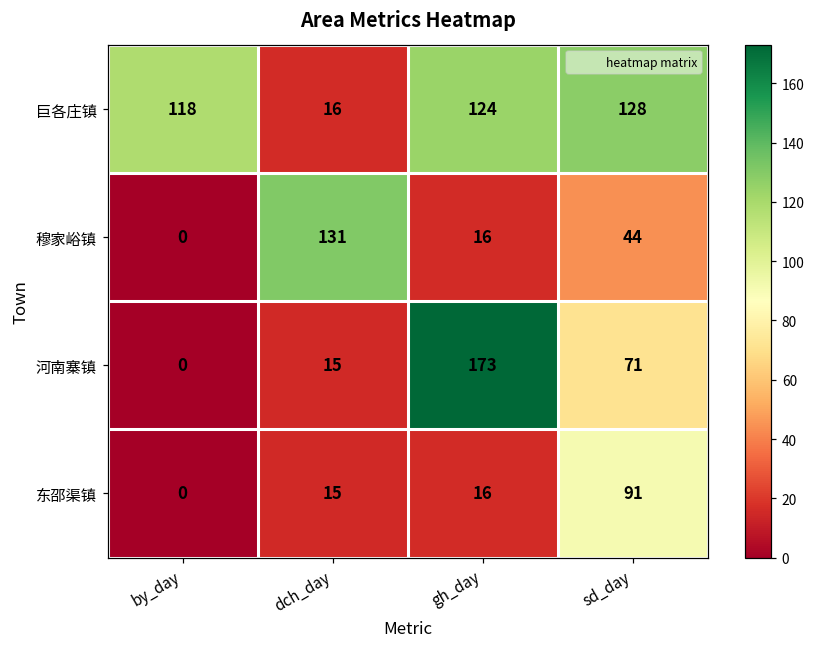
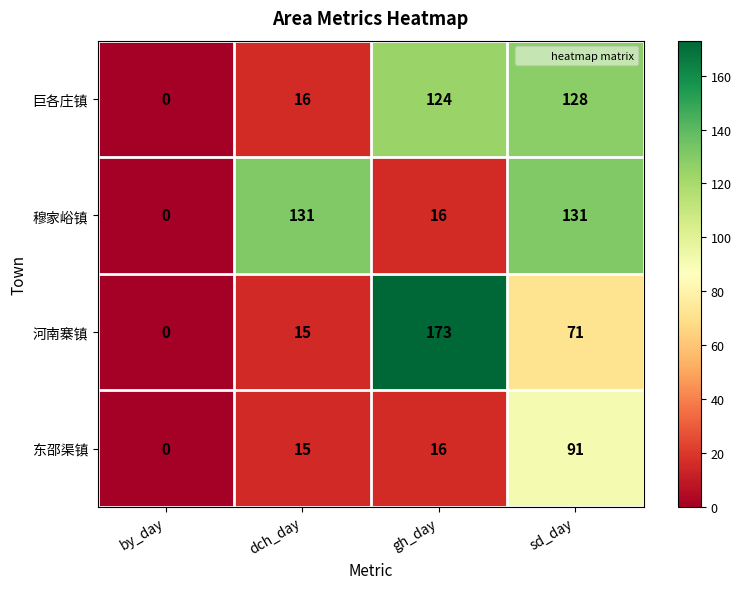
巨各庄镇, by_day: 118 -> 0
穆家峪镇, sd_day: 44 -> 131
